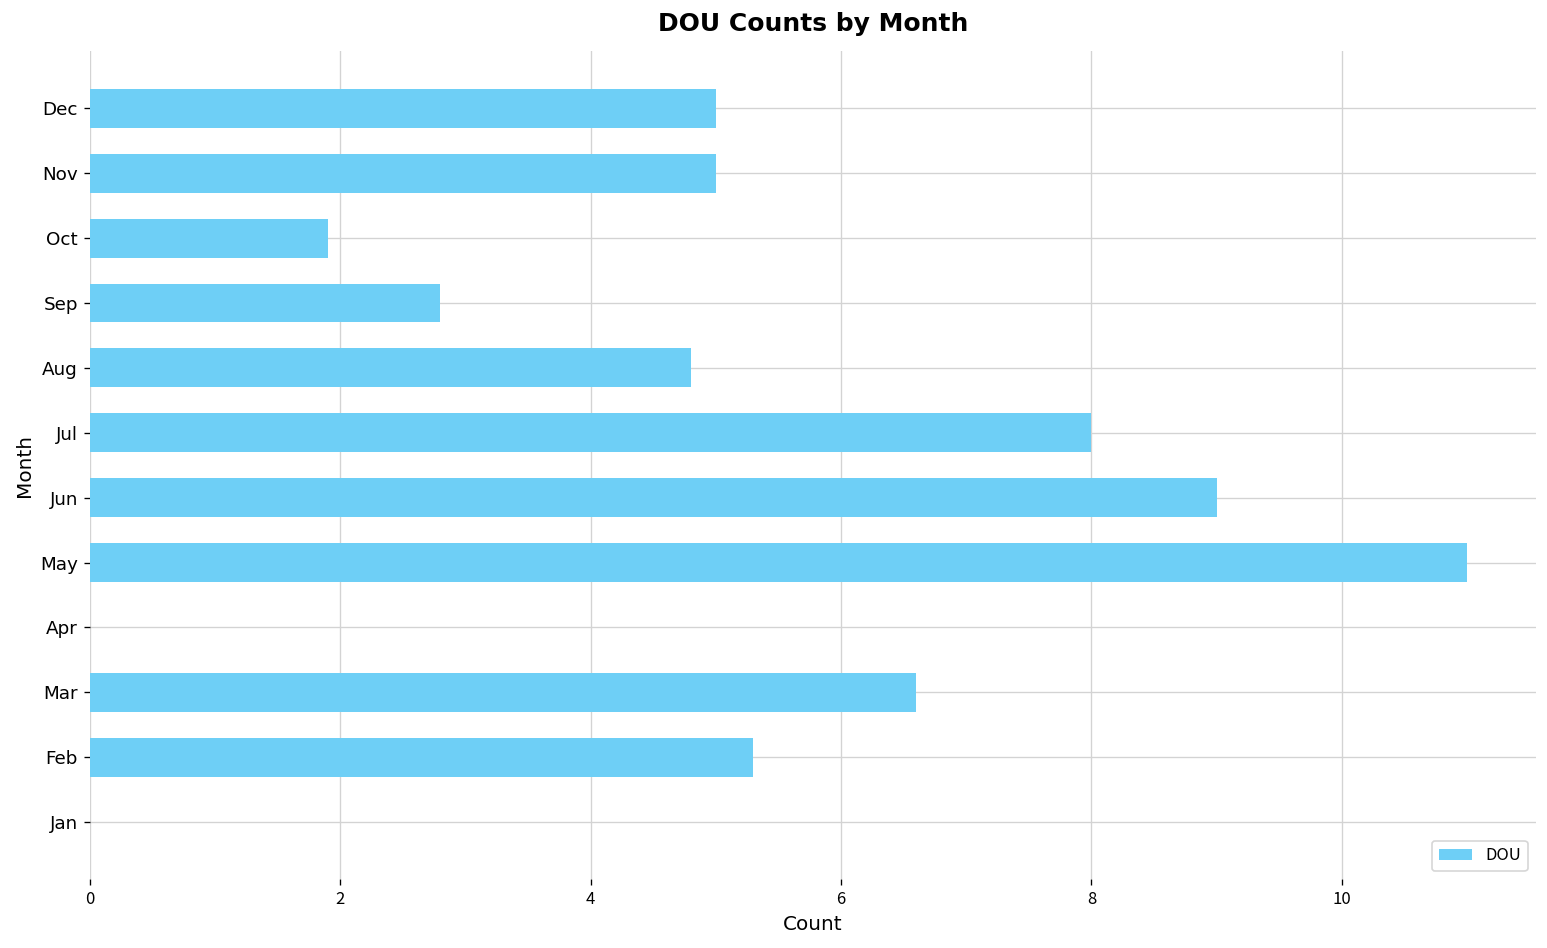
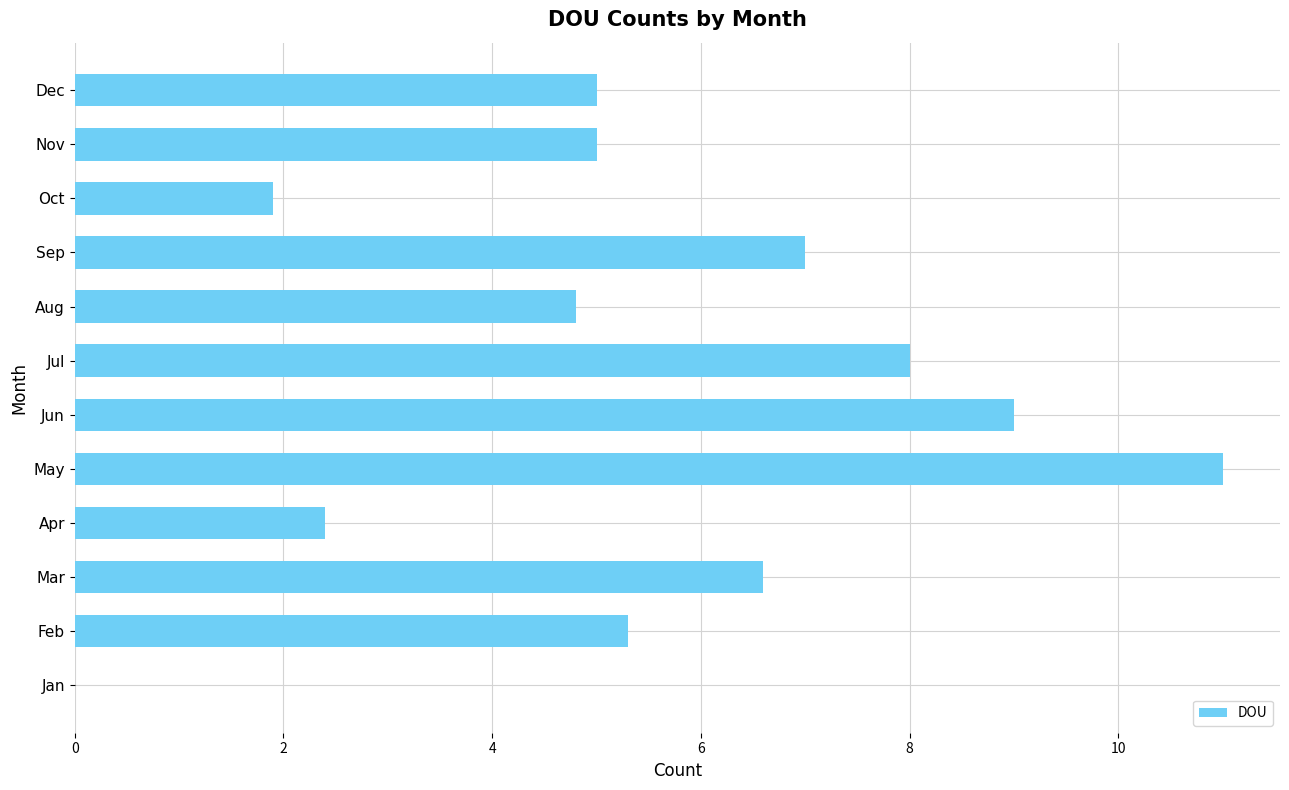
Sep: 2.8 -> 7.0
Apr: 0.0 -> 2.4
